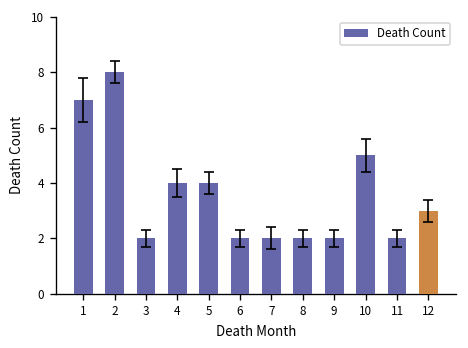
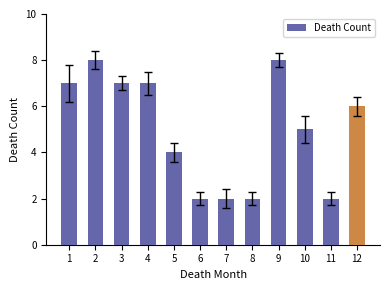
Death Count, 3: 2 -> 7
Death Count, 4: 4 -> 7
Death Count, 9: 2 -> 8
Death Count, 12: 3 -> 6
